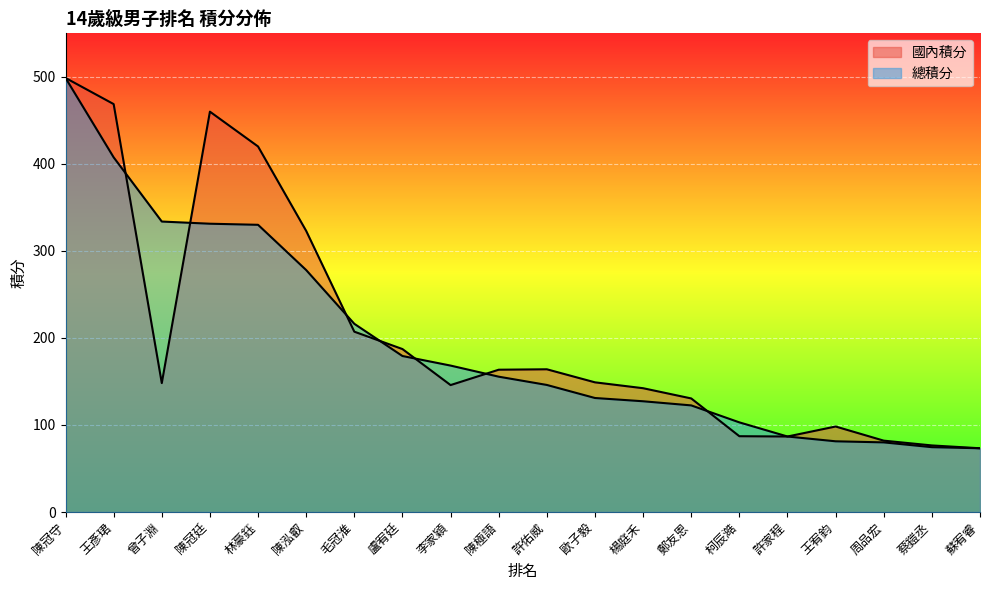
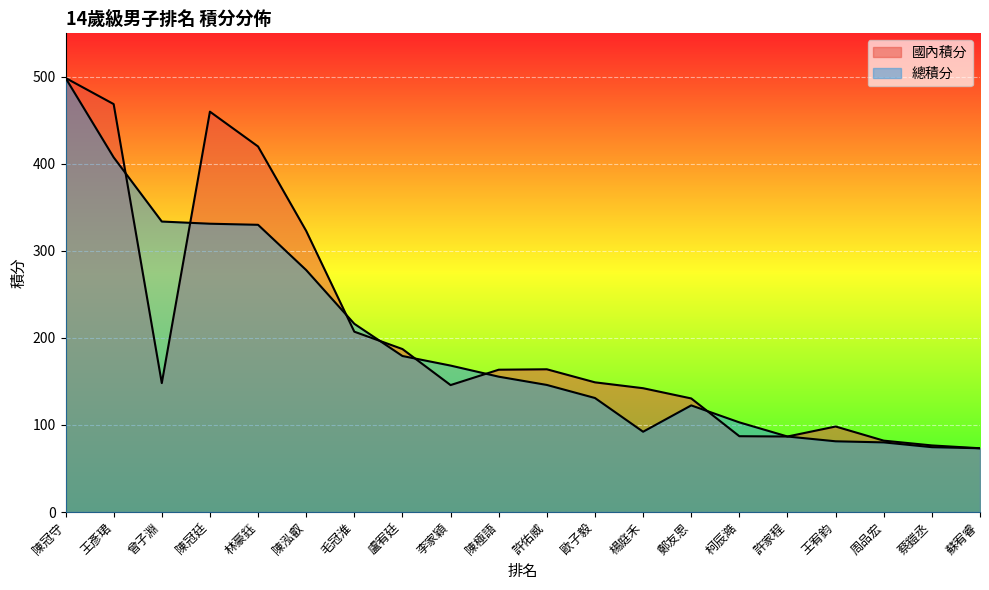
總積分, 楊庭禾: 130 -> 90
